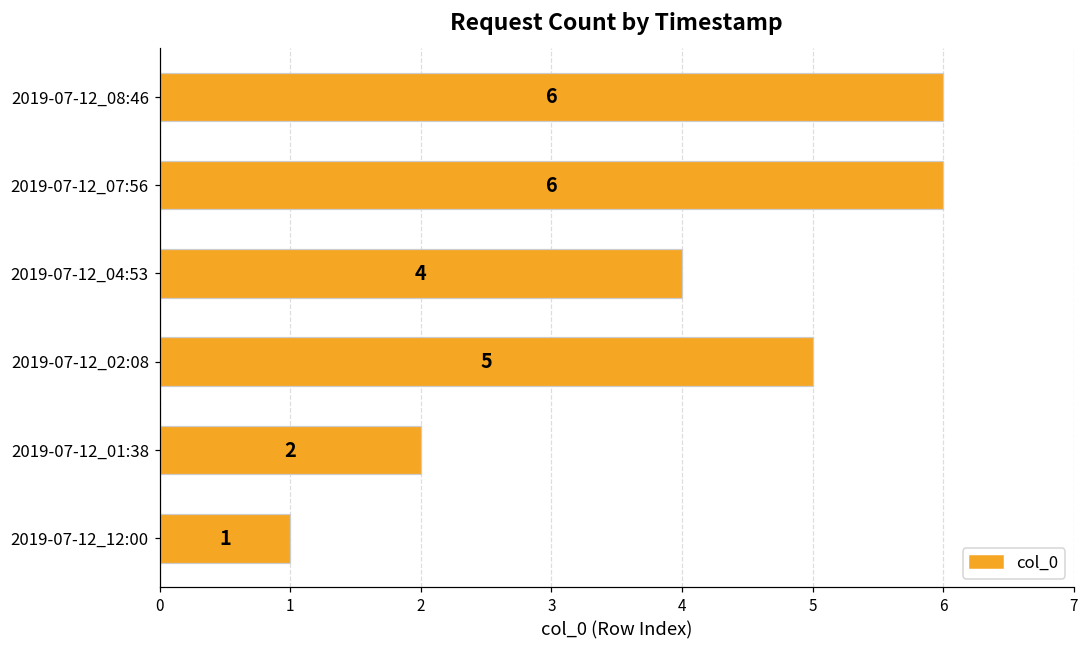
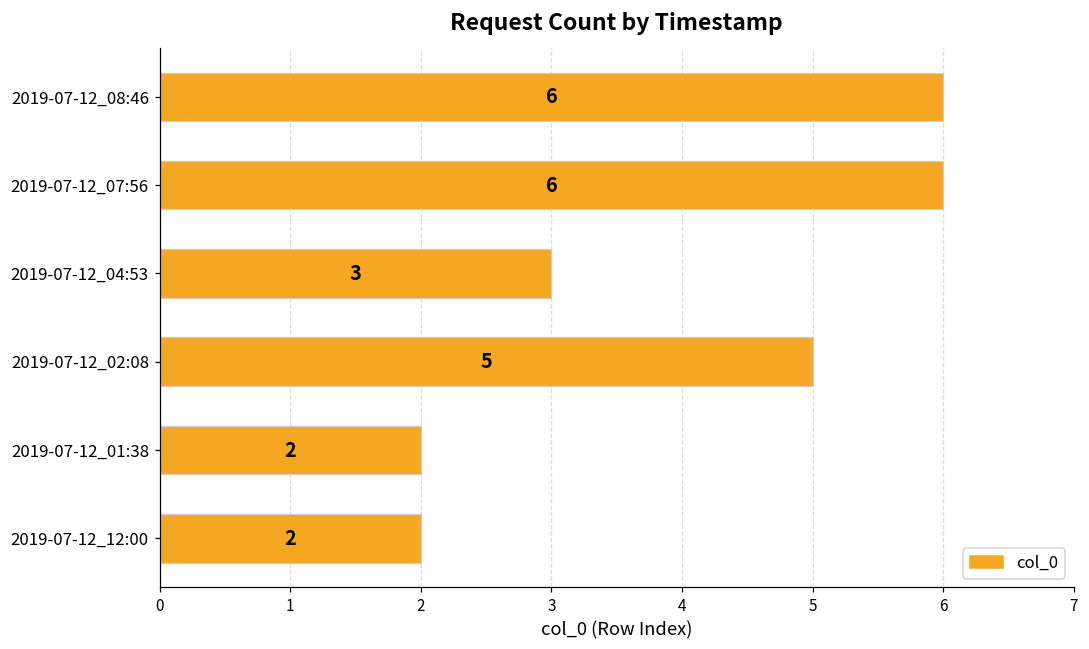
2019-07-12_04:53: 4 -> 3
2019-07-12_12:00: 1 -> 2
